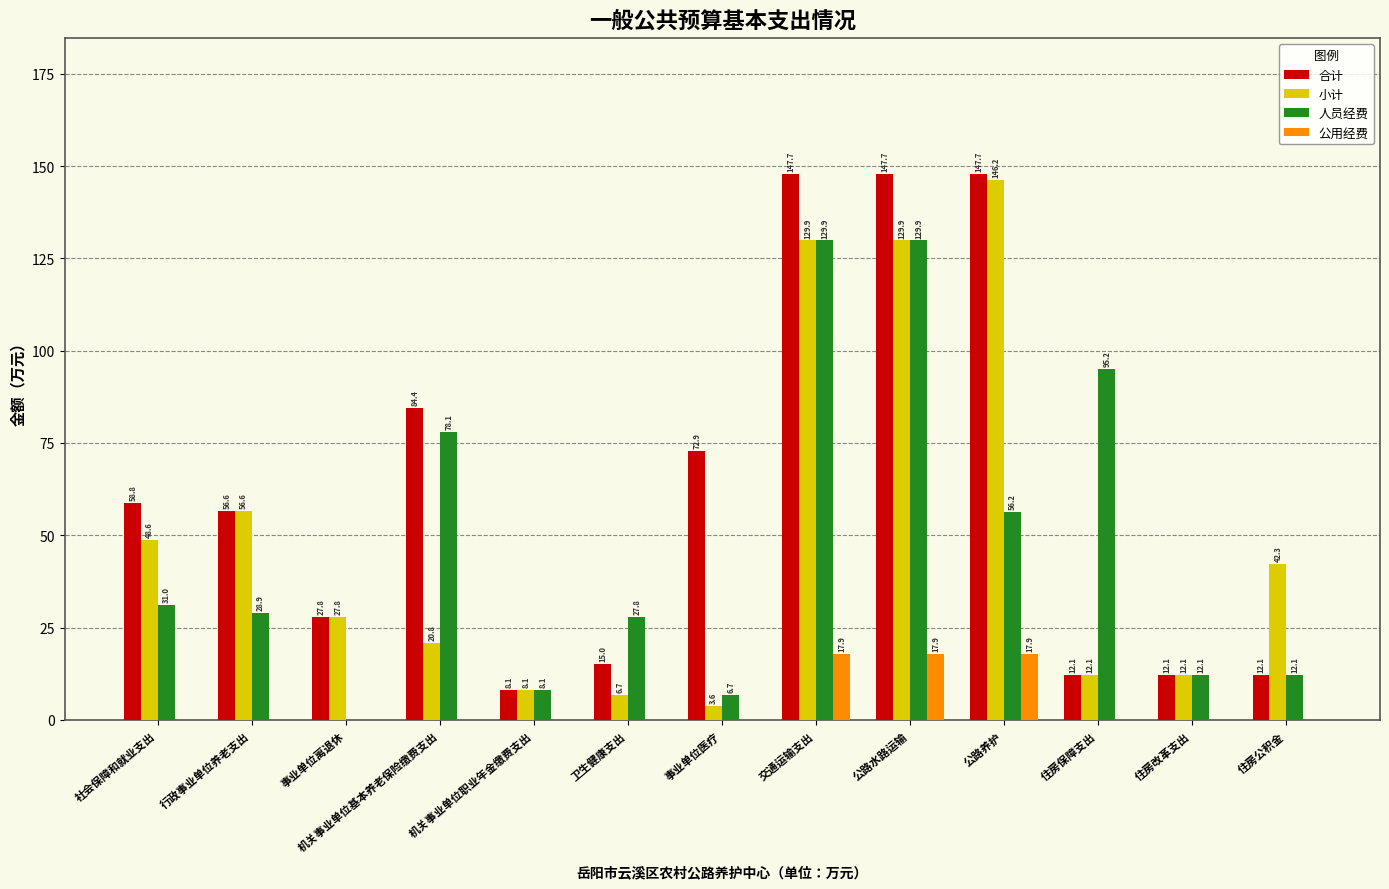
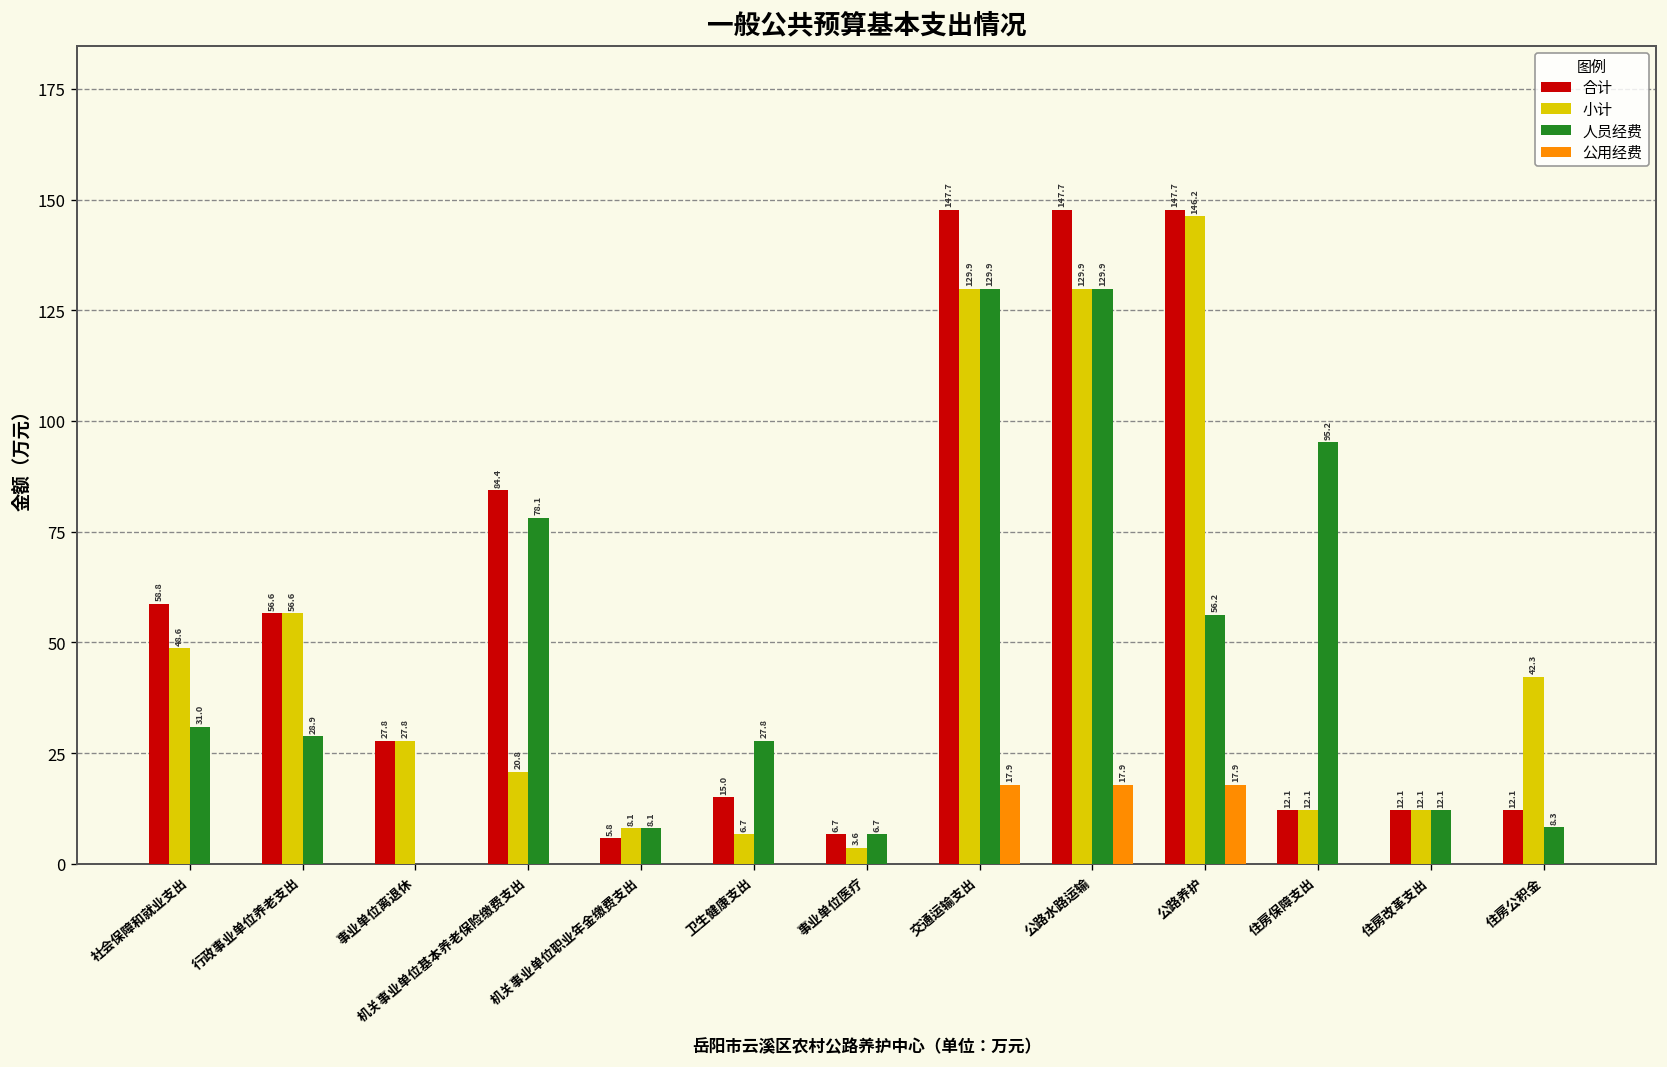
合计, 机关事业单位职业年金缴费支出: 8.1 -> 5.8
合计, 事业单位医疗: 72.9 -> 6.7
人员经费, 住房公积金: 12.1 -> 8.3
